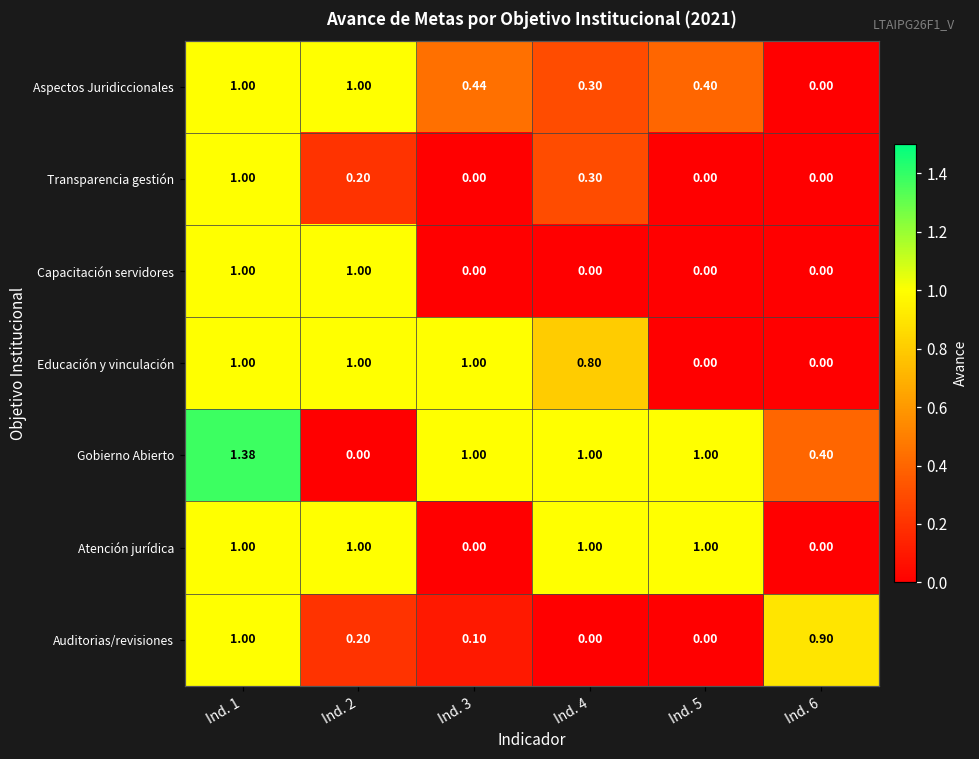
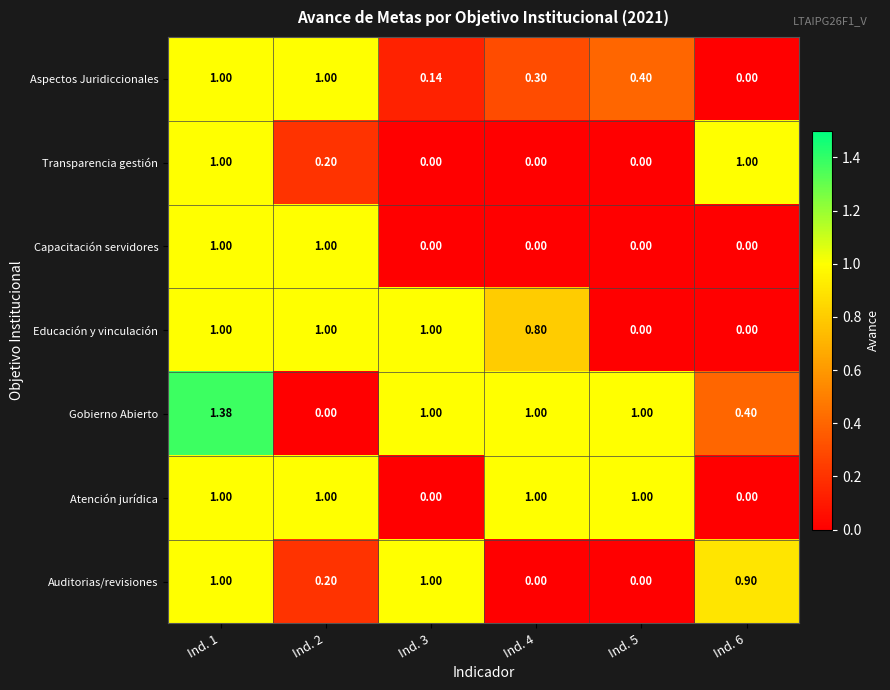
Aspectos Juridiccionales, Ind. 3: 0.44 -> 0.14
Transparencia gestión, Ind. 4: 0.30 -> 0.00
Transparencia gestión, Ind. 6: 0.00 -> 1.00
Auditorias/revisiones, Ind. 3: 0.10 -> 1.00
